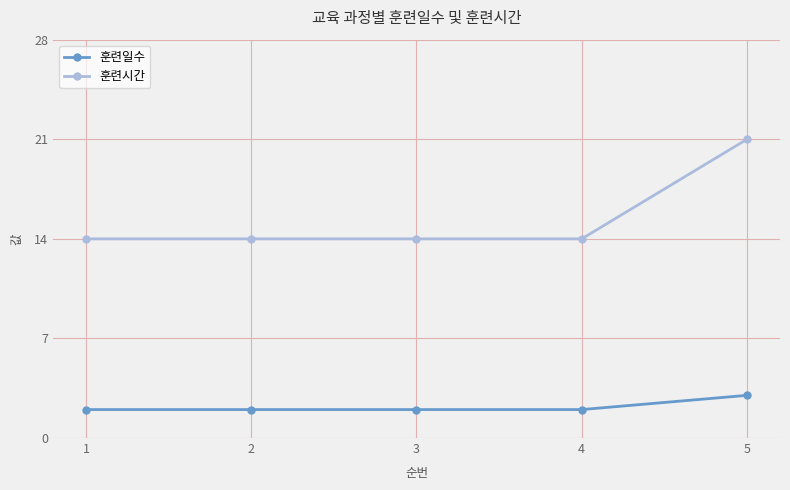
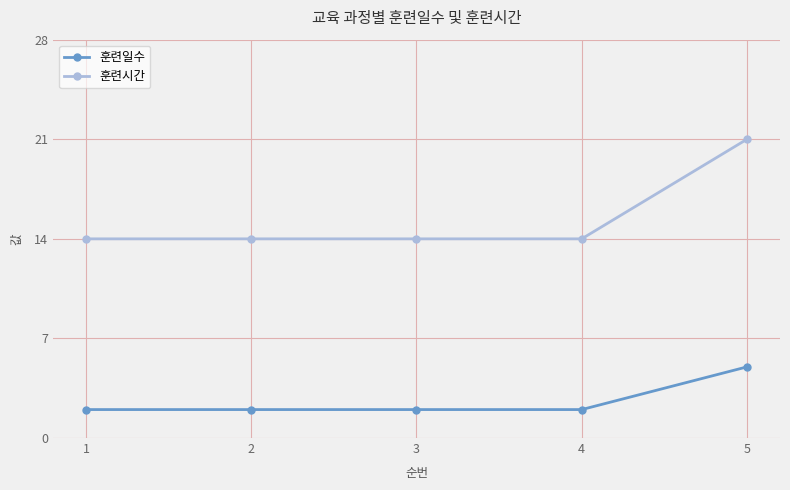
훈련일수, 5: 3 -> 5
